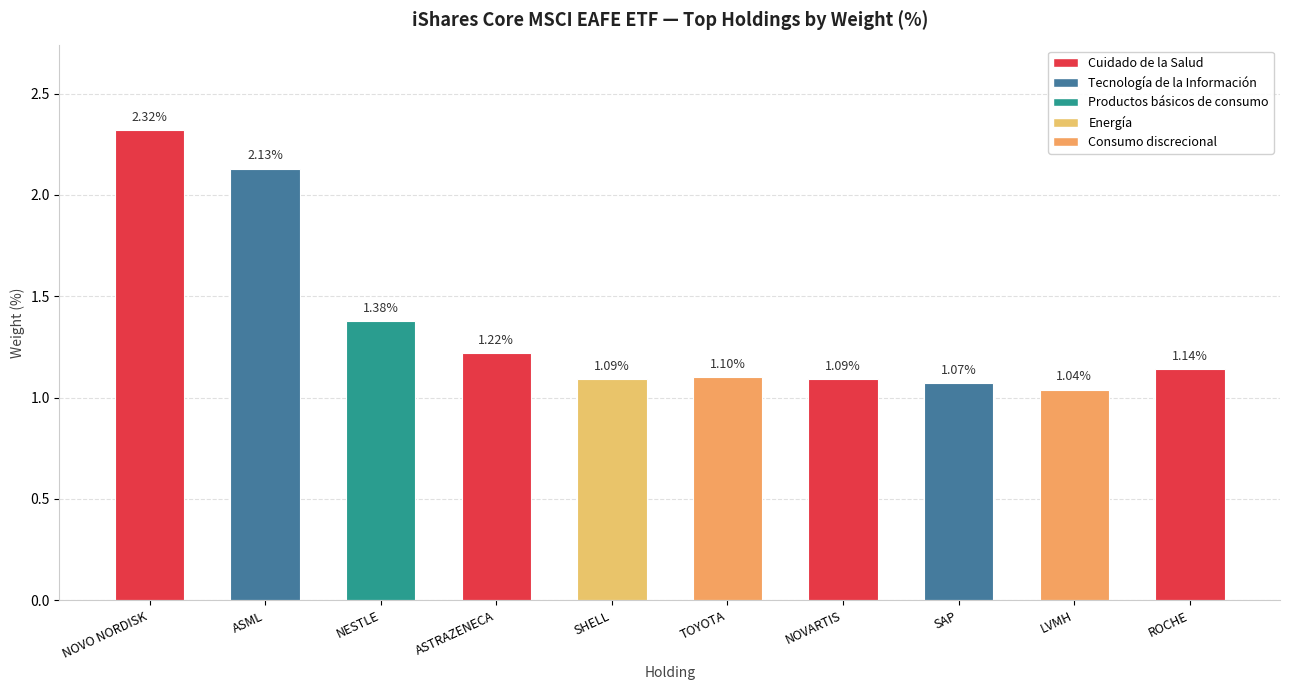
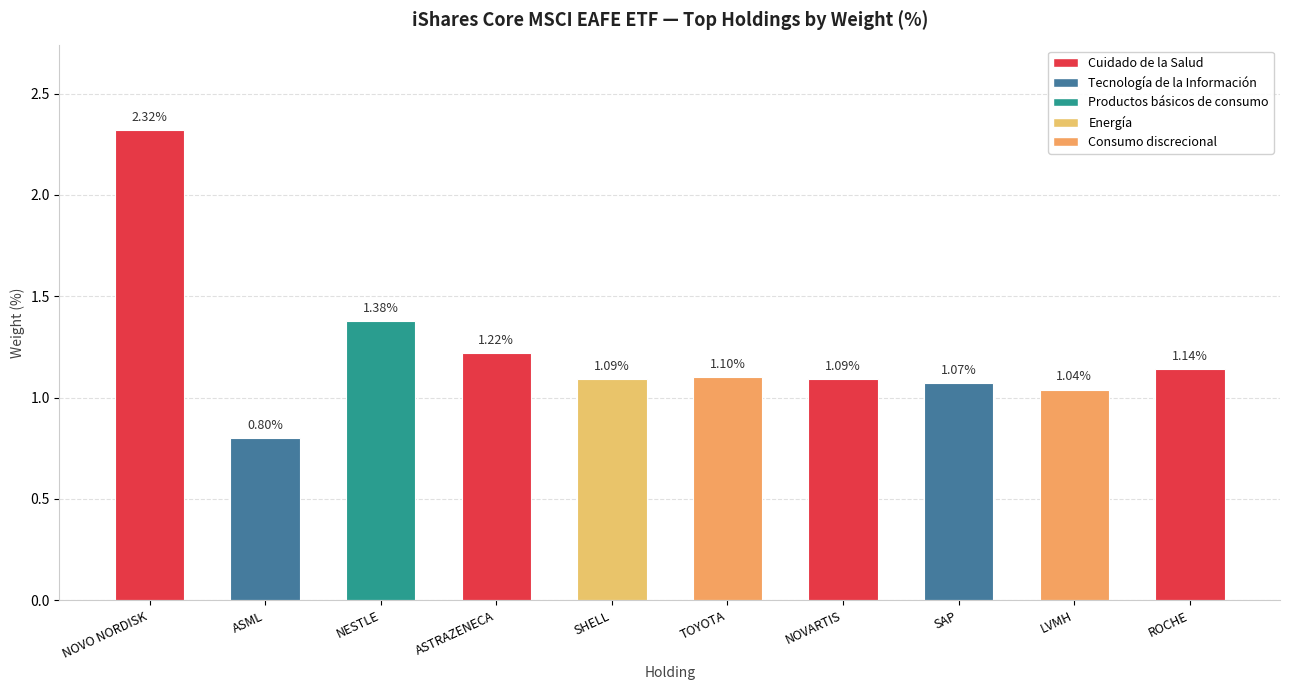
ASML: 2.13% -> 0.80%
